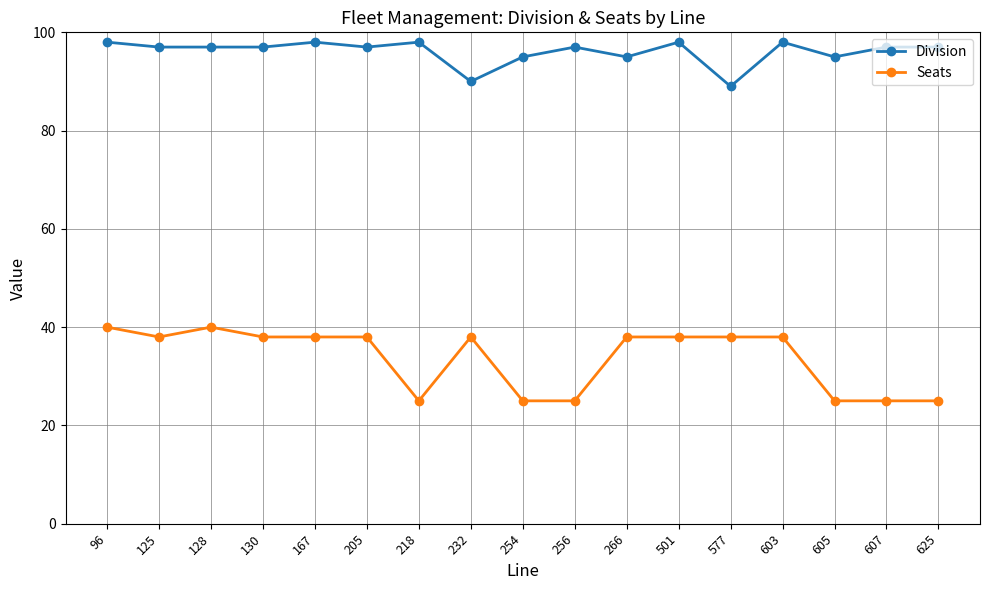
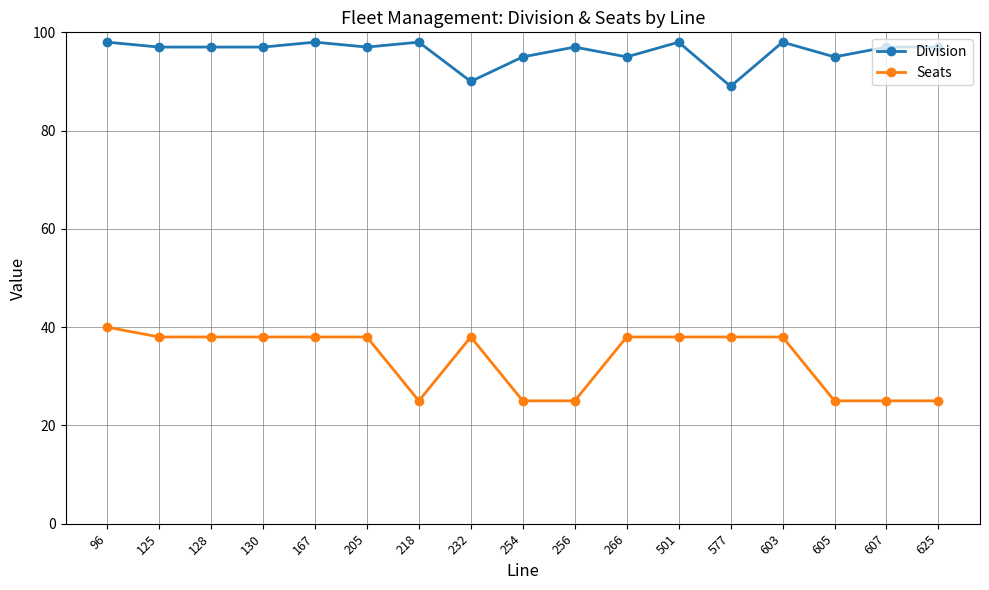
Seats, 128: 40 -> 38
